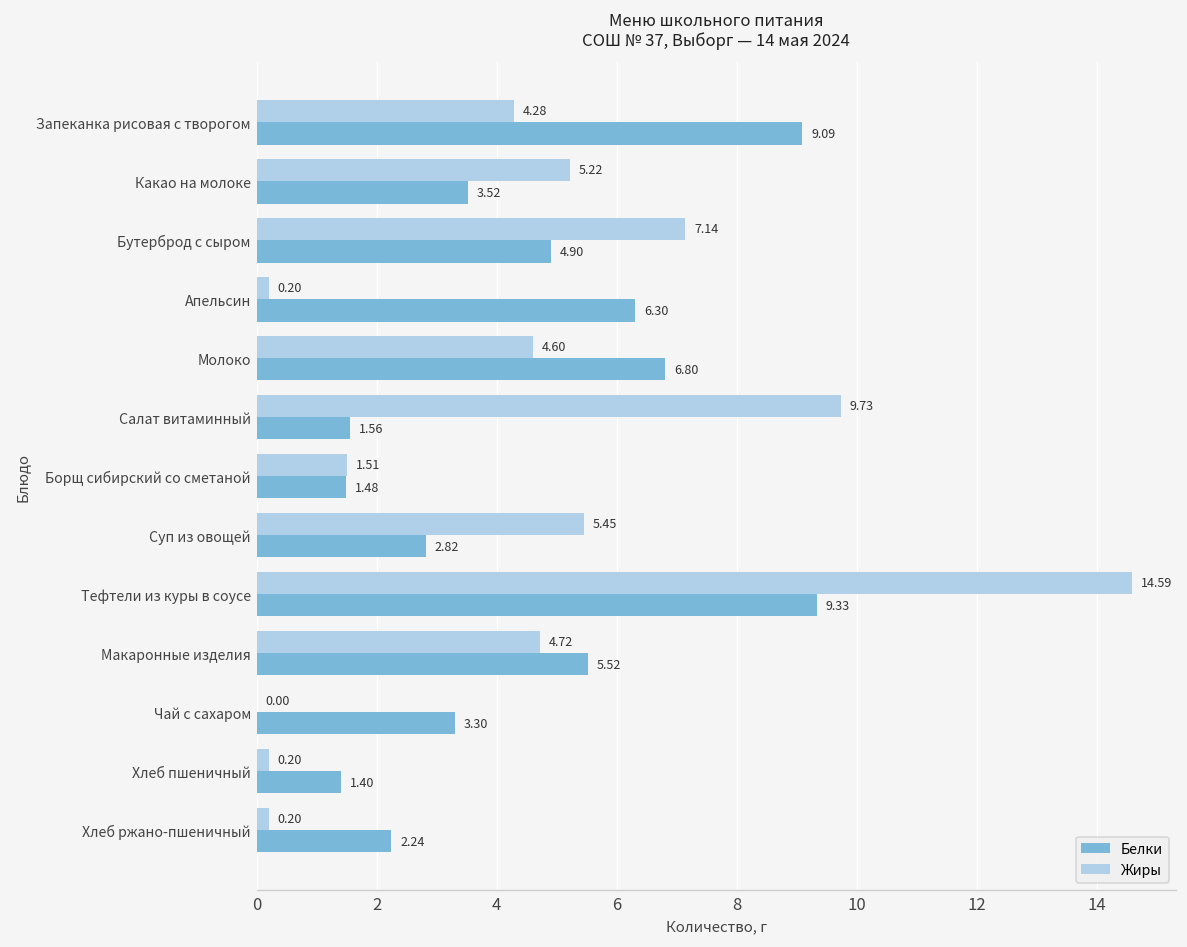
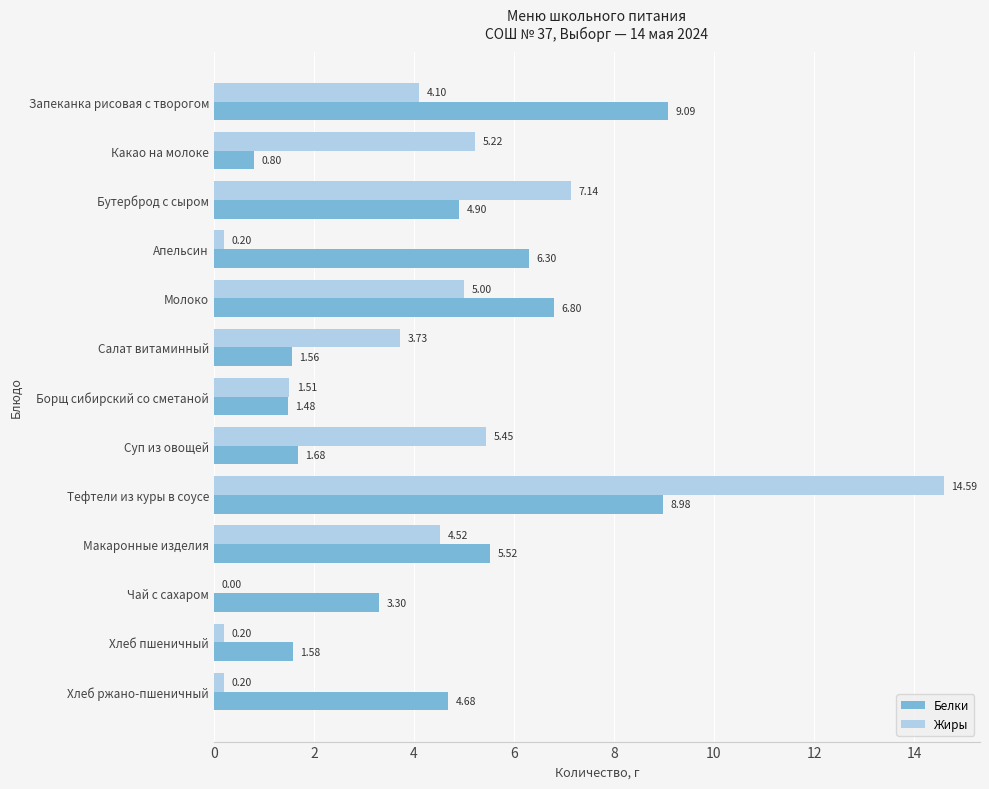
Жиры, Запеканка рисовая с творогом: 4.28 -> 4.10
Белки, Какао на молоке: 3.52 -> 0.80
Жиры, Молоко: 4.60 -> 5.00
Жиры, Салат витаминный: 9.73 -> 3.73
Белки, Суп из овощей: 2.82 -> 1.68
Белки, Тефтели из куры в соусе: 9.33 -> 8.98
Жиры, Макаронные изделия: 4.72 -> 4.52
Белки, Хлеб пшеничный: 1.40 -> 1.58
Белки, Хлеб ржано-пшеничный: 2.24 -> 4.68
